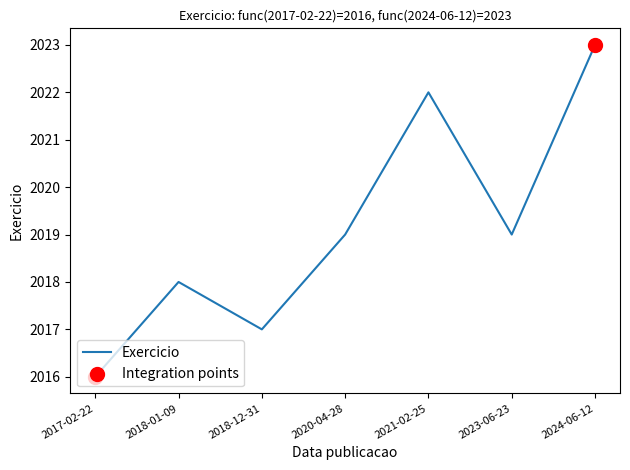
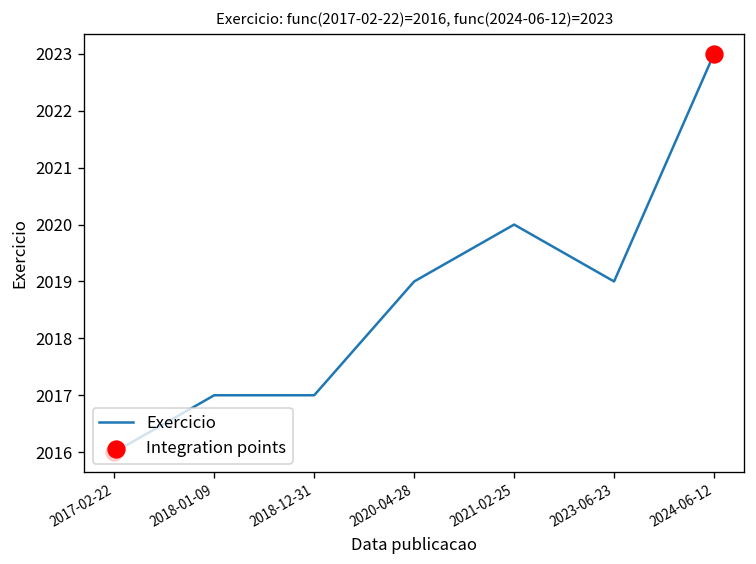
Exercicio, 2018-01-09: 2018 -> 2017
Exercicio, 2021-02-25: 2022 -> 2020
